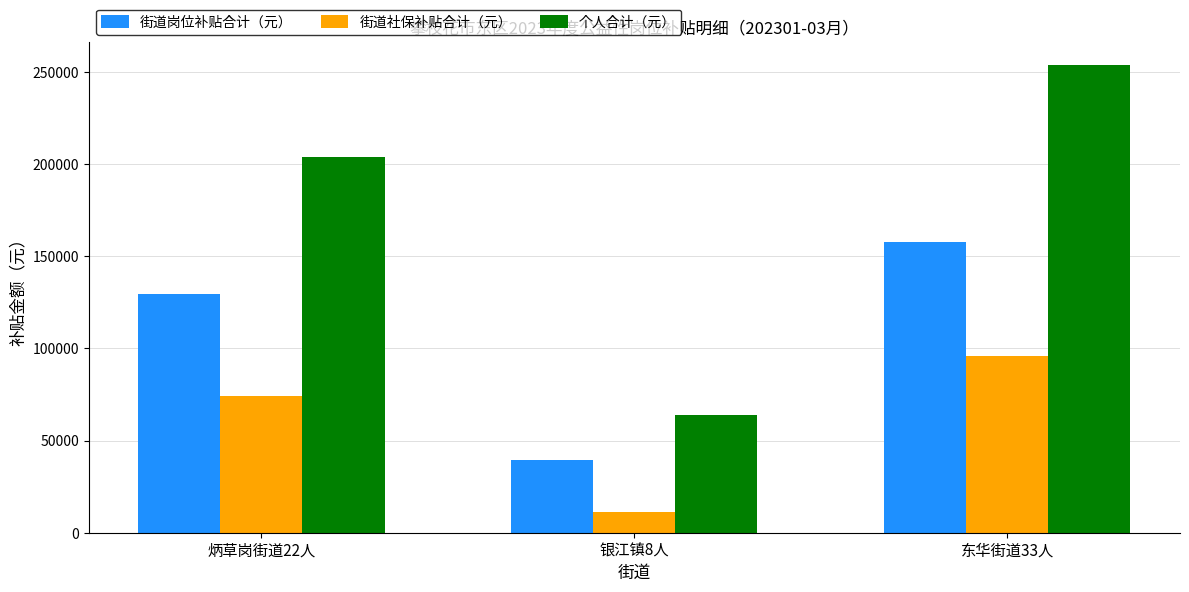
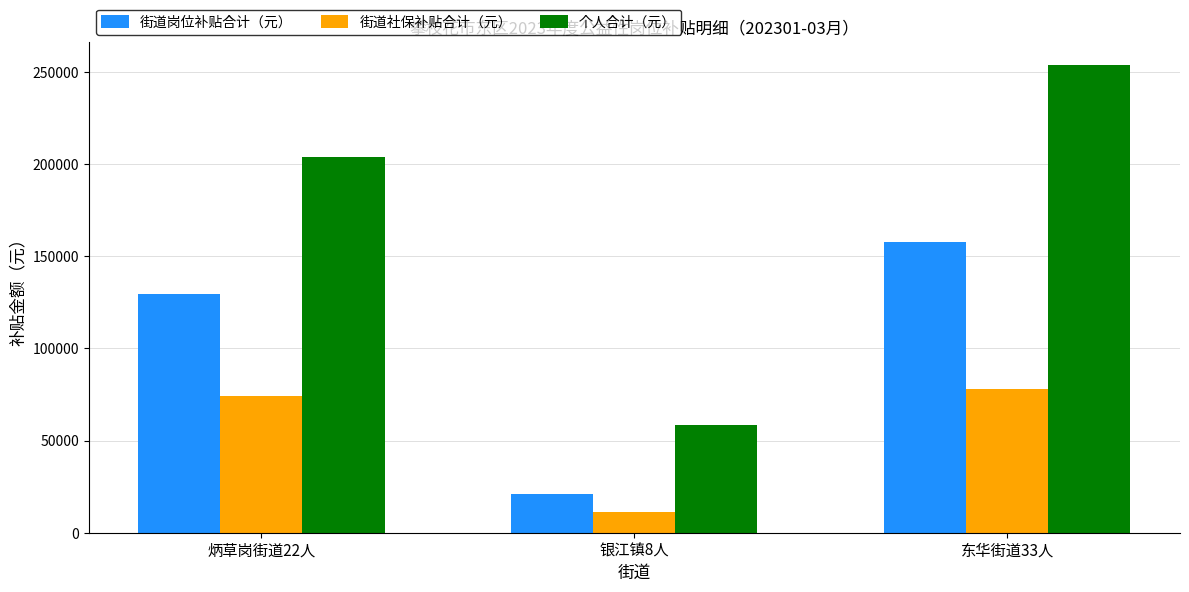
街道岗位补贴合计（元）, 银江镇8人: 39000 -> 21000
个人合计（元）, 银江镇8人: 64000 -> 58000
街道社保补贴合计（元）, 东华街道33人: 96000 -> 78000
